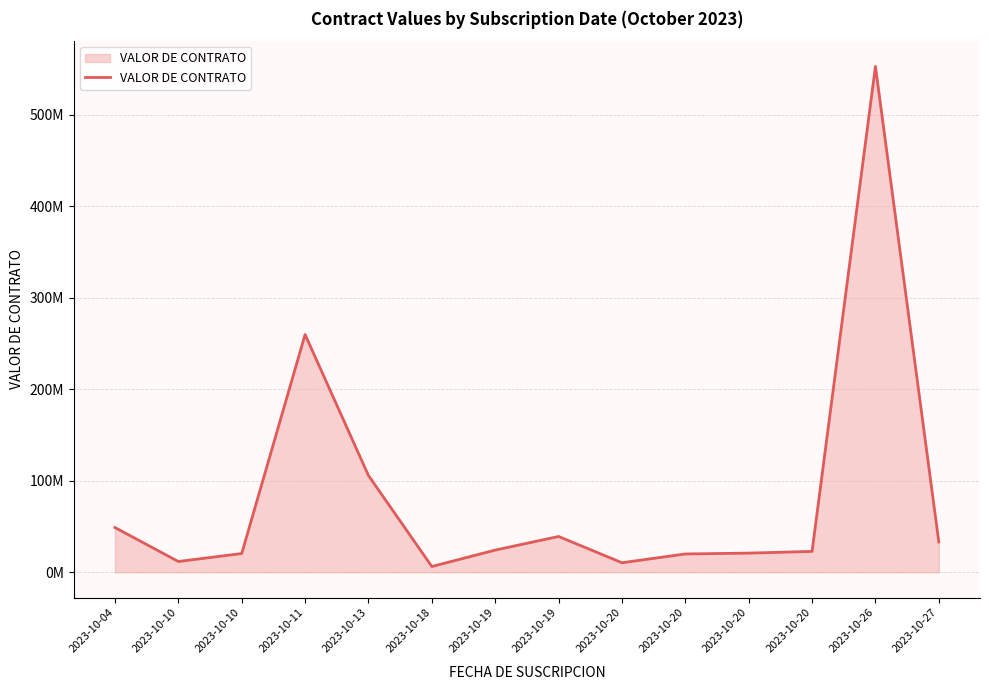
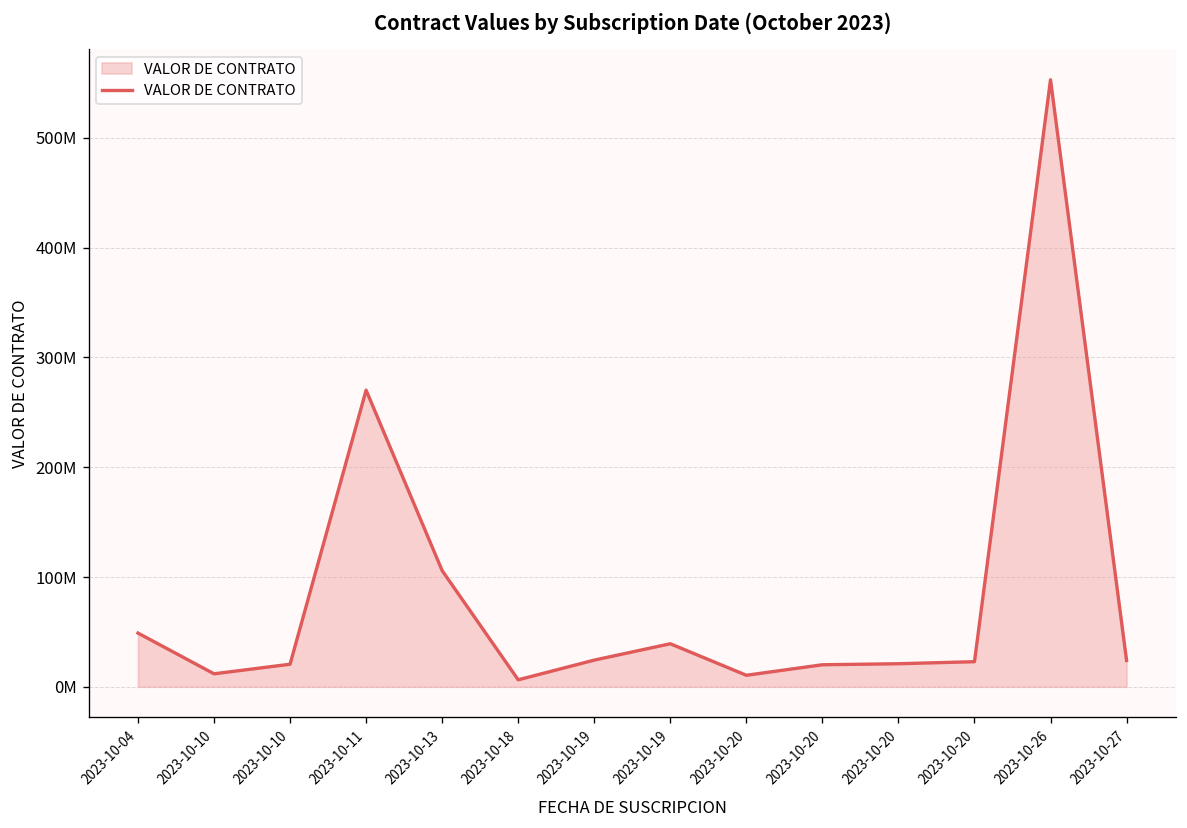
2023-10-11: 260000000 -> 270000000
2023-10-27: 30000000 -> 20000000
